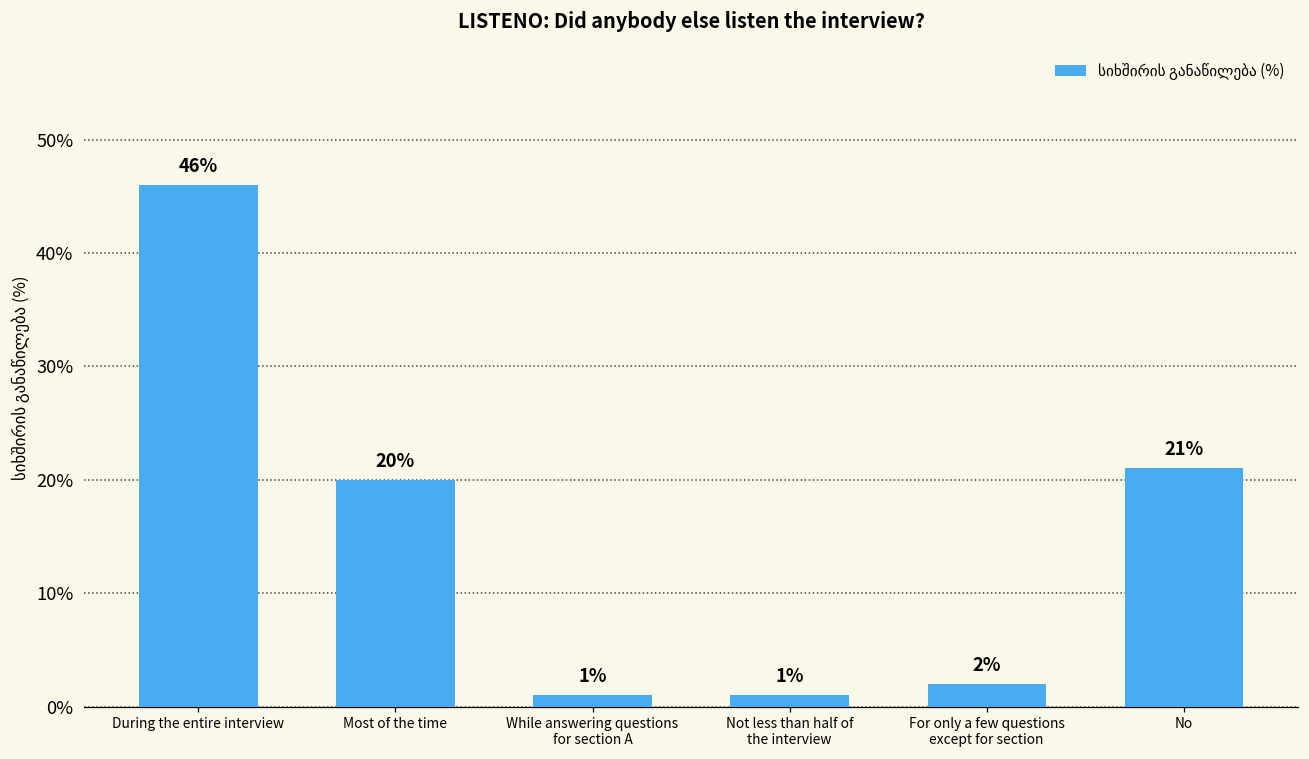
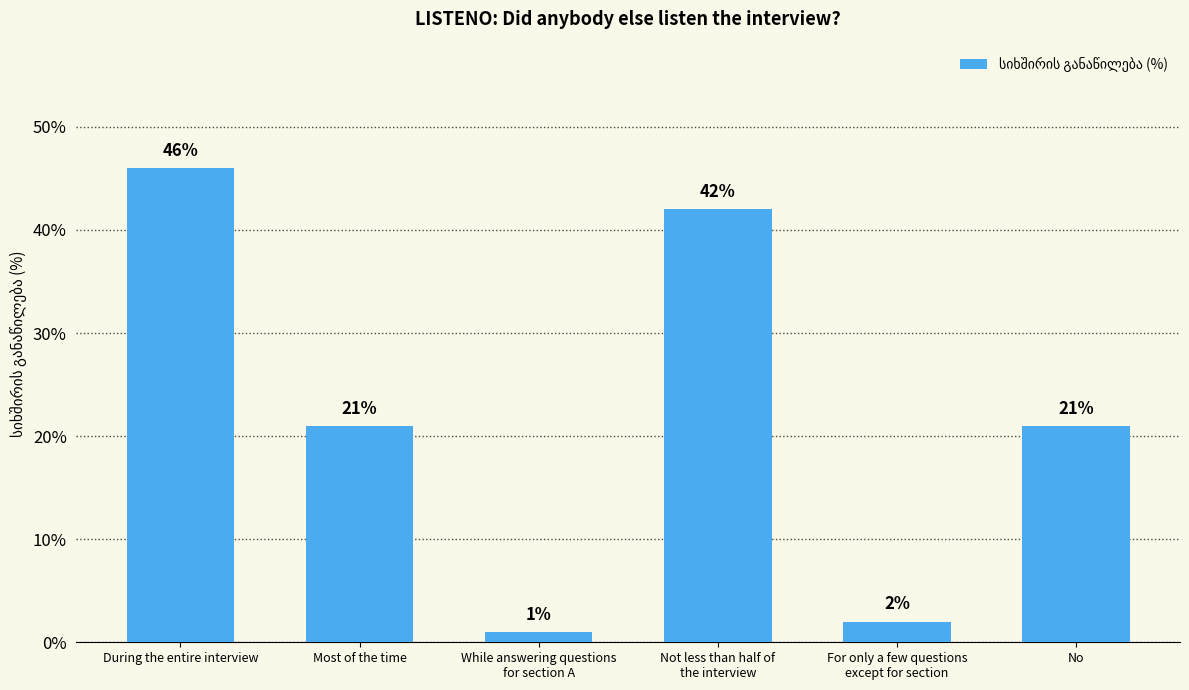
Most of the time: 20% -> 21%
Not less than half of the interview: 1% -> 42%
